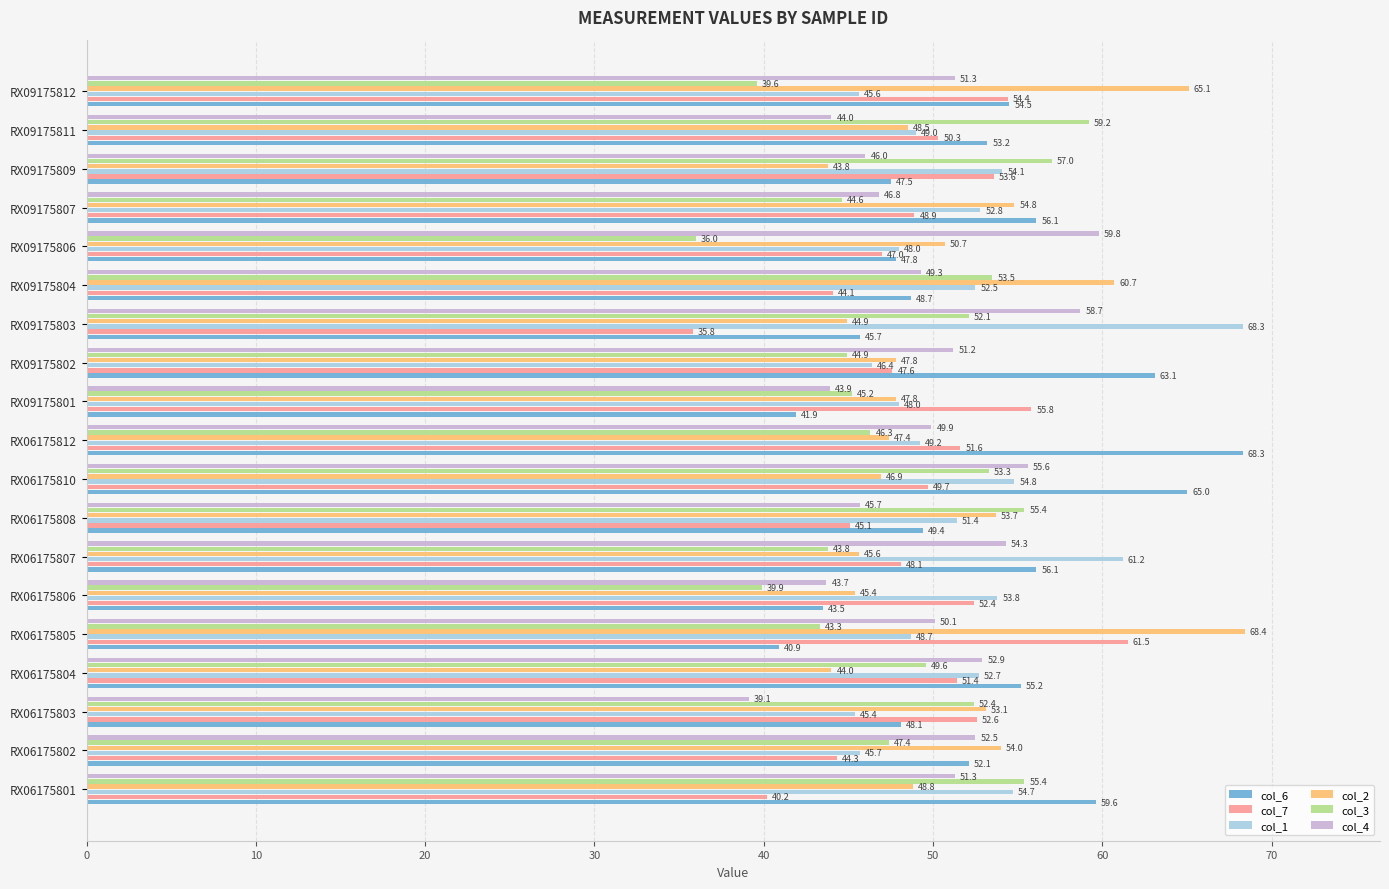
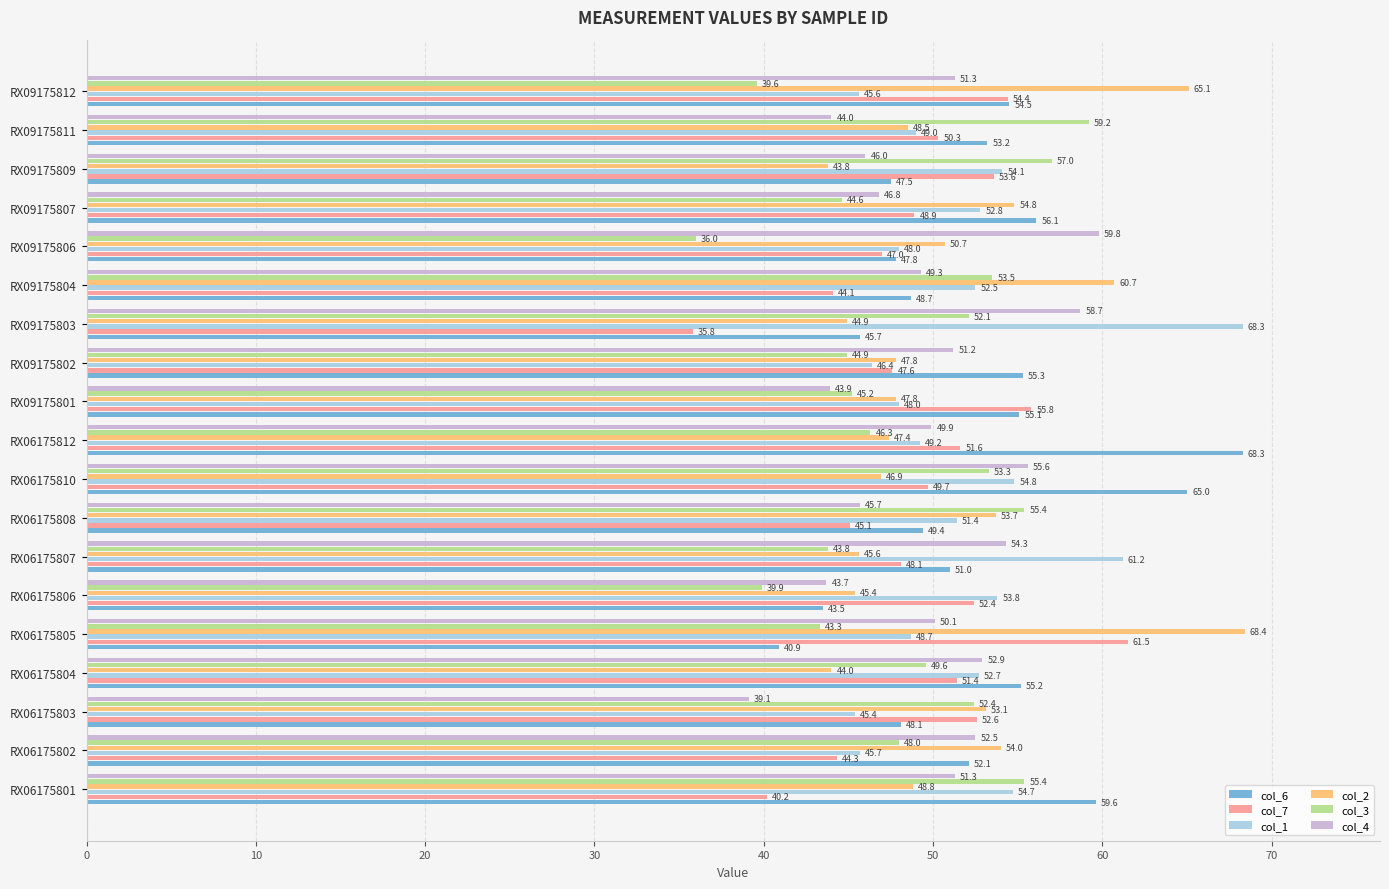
col_6, RX09175802: 63.1 -> 55.3
col_6, RX09175801: 41.9 -> 55.1
col_6, RX06175807: 56.1 -> 51.0
col_3, RX06175802: 47.4 -> 48.0
